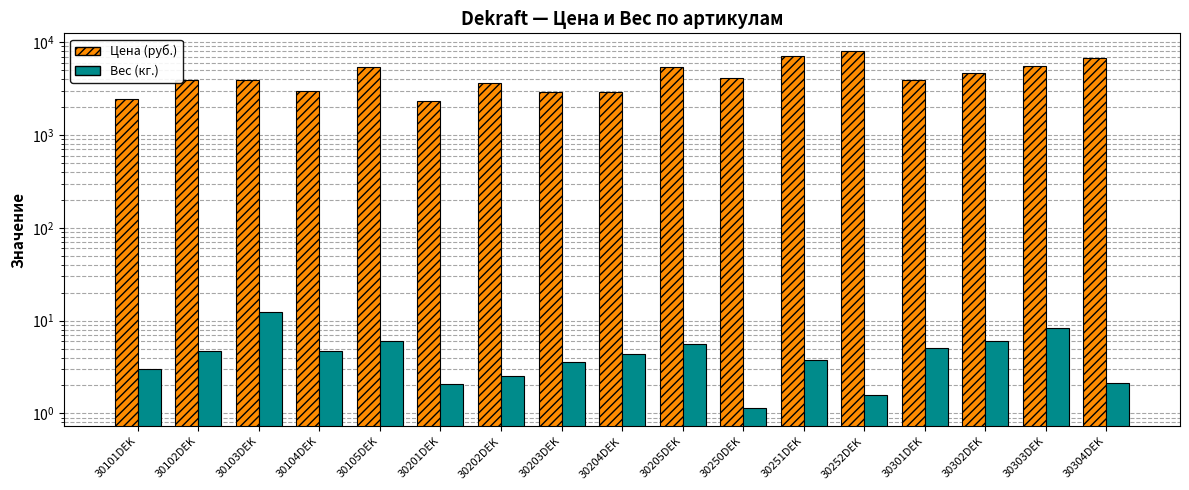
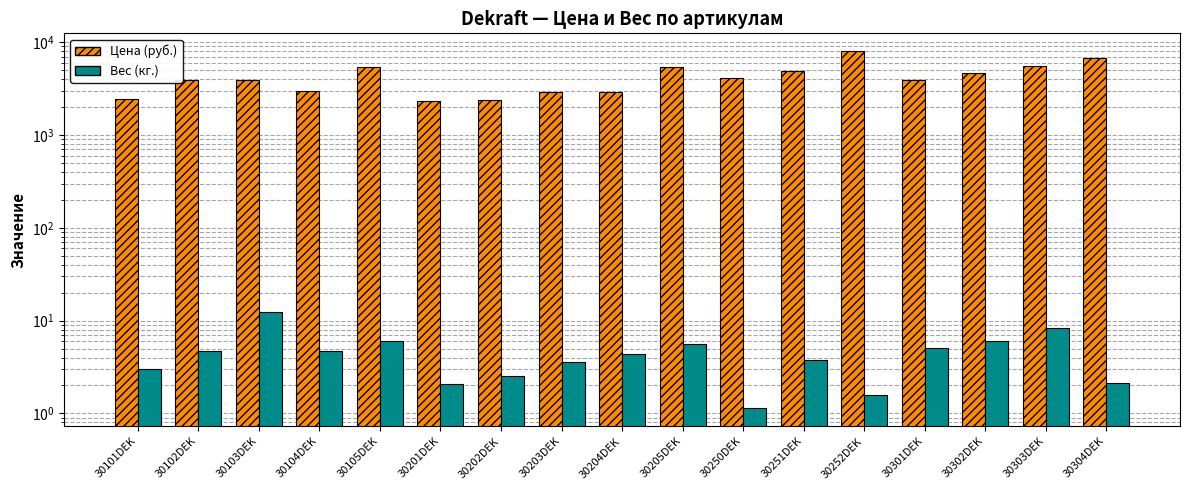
Цена (руб.), 30202DEK: 3600 -> 2400
Цена (руб.), 30251DEK: 7000 -> 5000
